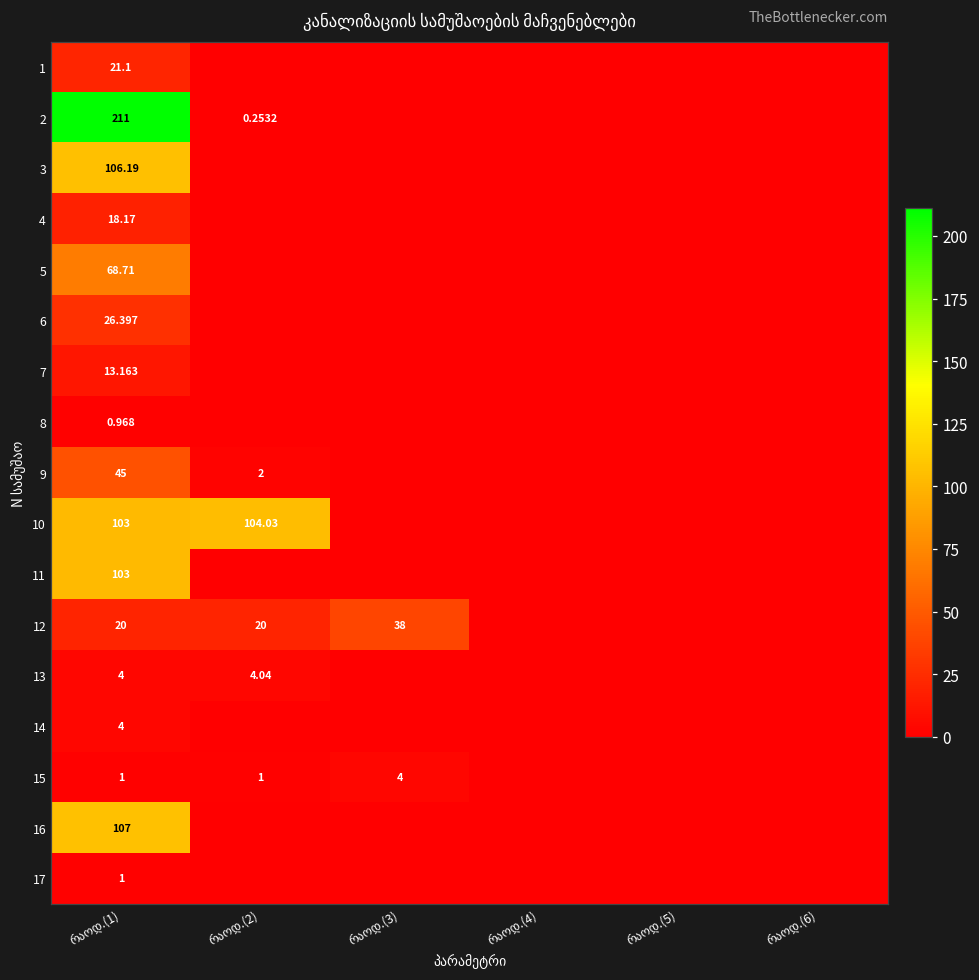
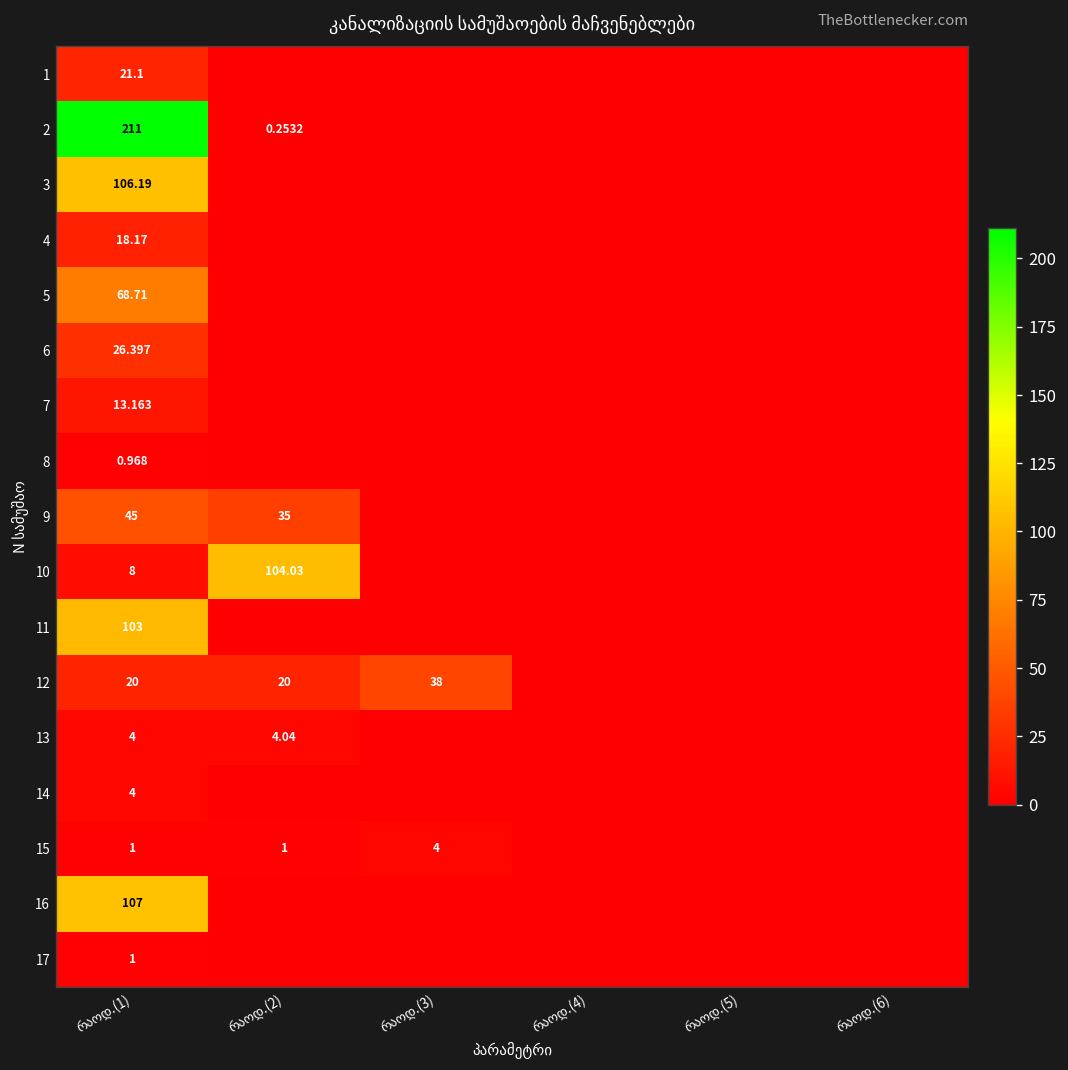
9, რაოდ.(2): 2 -> 35
10, რაოდ.(1): 103 -> 8
